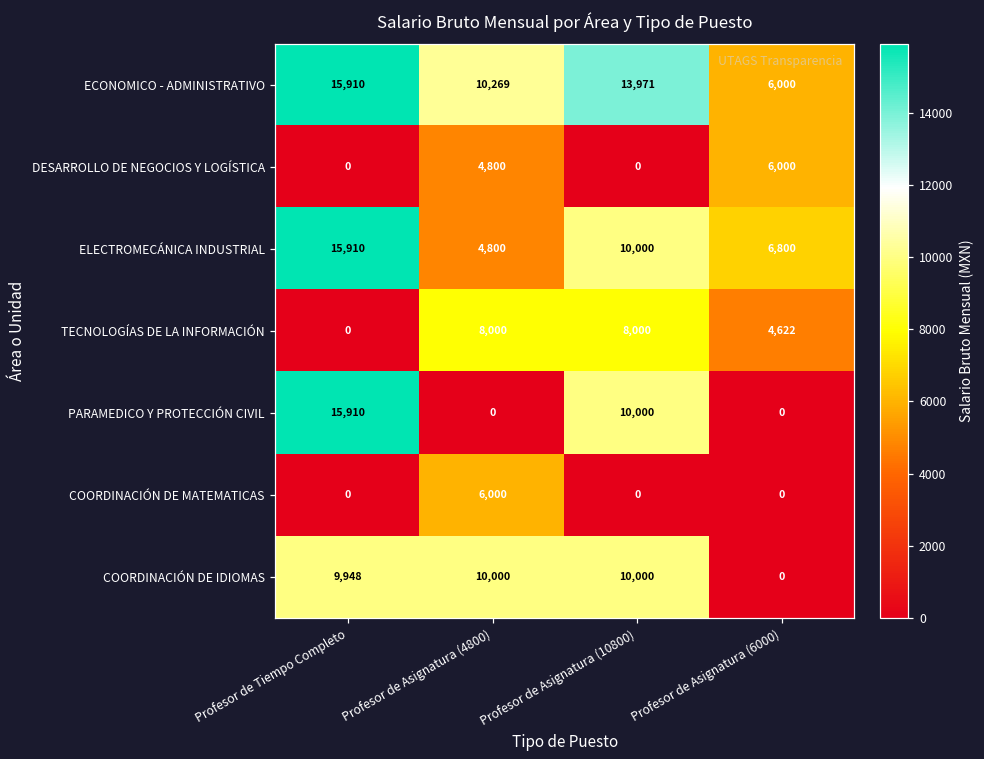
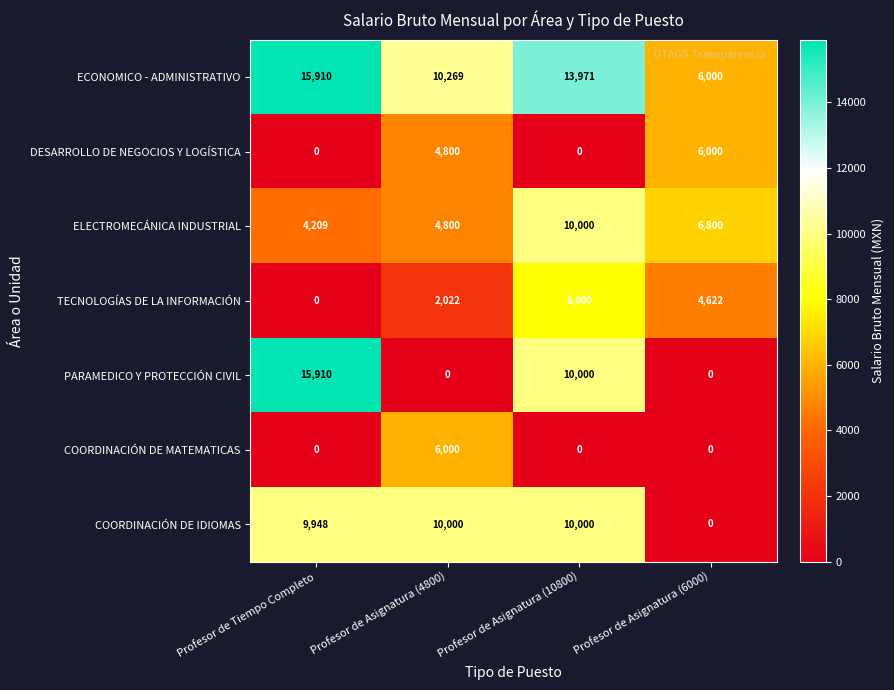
ELECTROMECÁNICA INDUSTRIAL, Profesor de Tiempo Completo: 15,910 -> 4,209
TECNOLOGÍAS DE LA INFORMACIÓN, Profesor de Asignatura (4800): 8,000 -> 2,022
